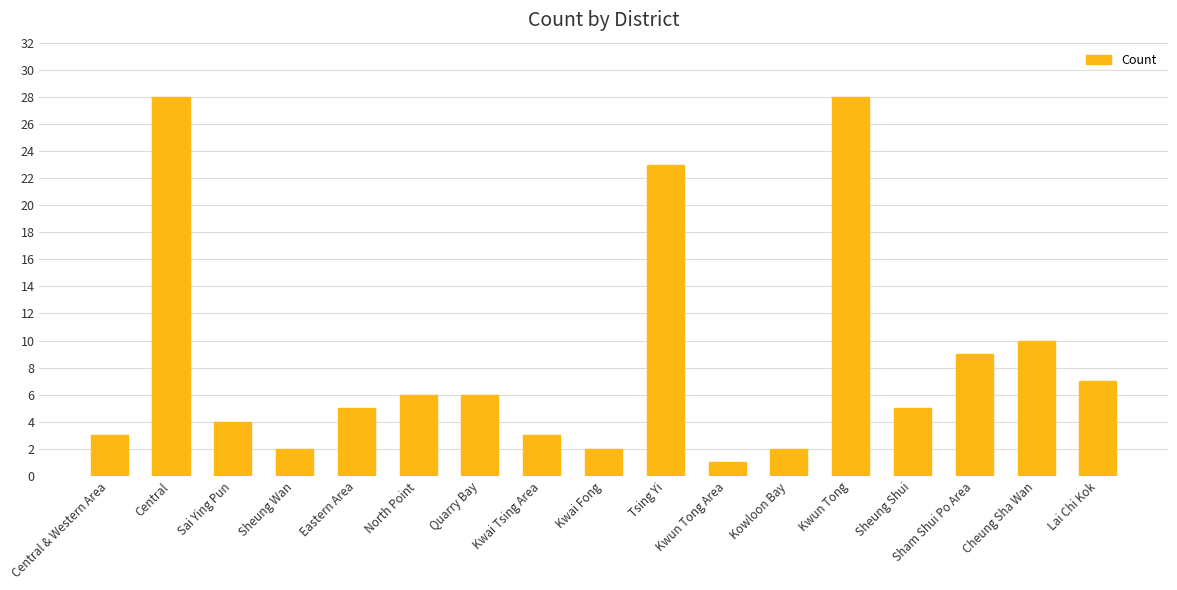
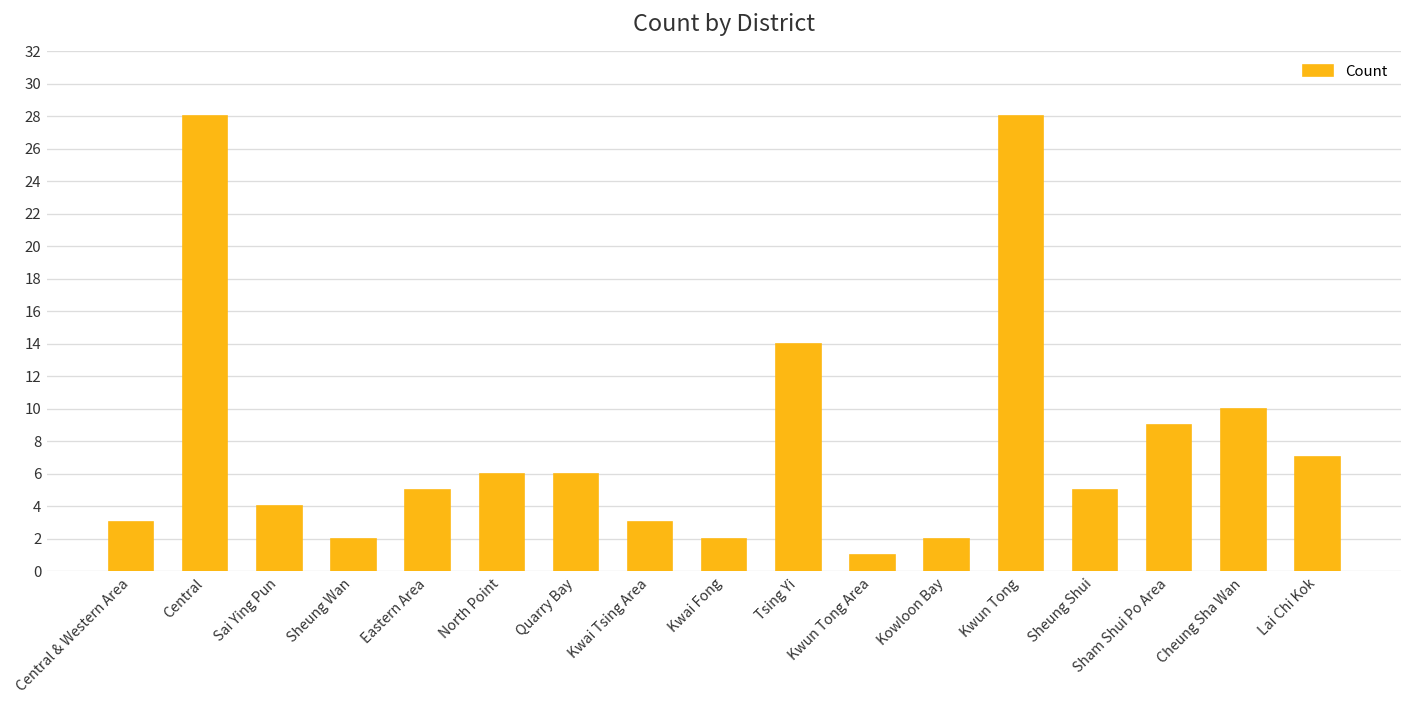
Tsing Yi: 23 -> 14
